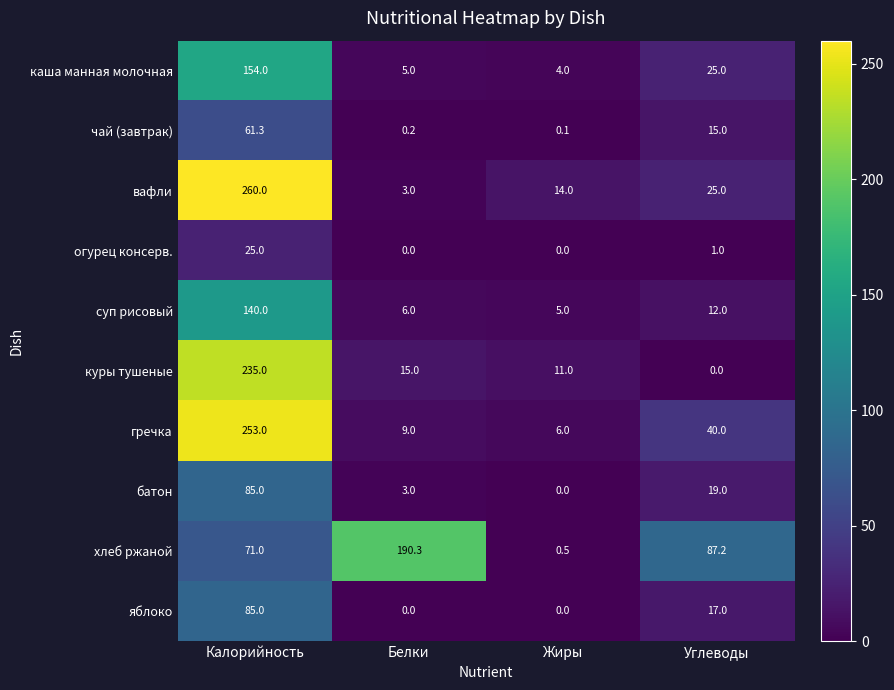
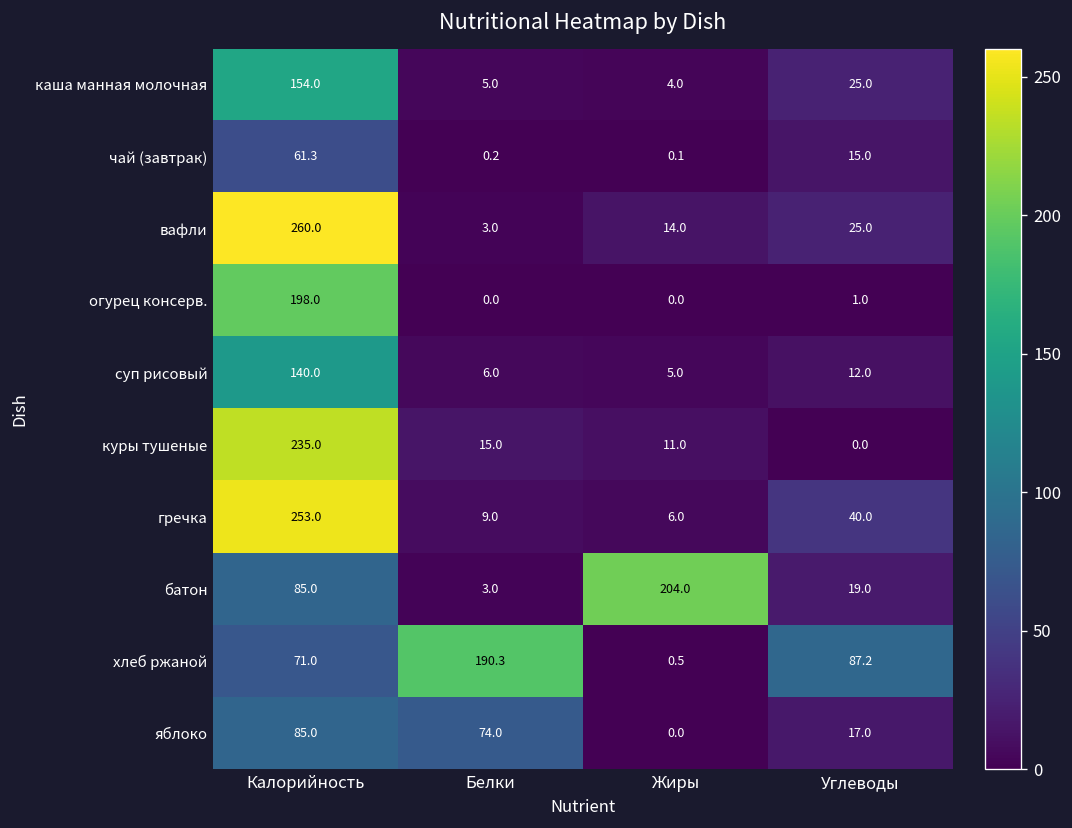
огурец консерв., Калорийность: 25.0 -> 198.0
батон, Жиры: 0.0 -> 204.0
яблоко, Белки: 0.0 -> 74.0
